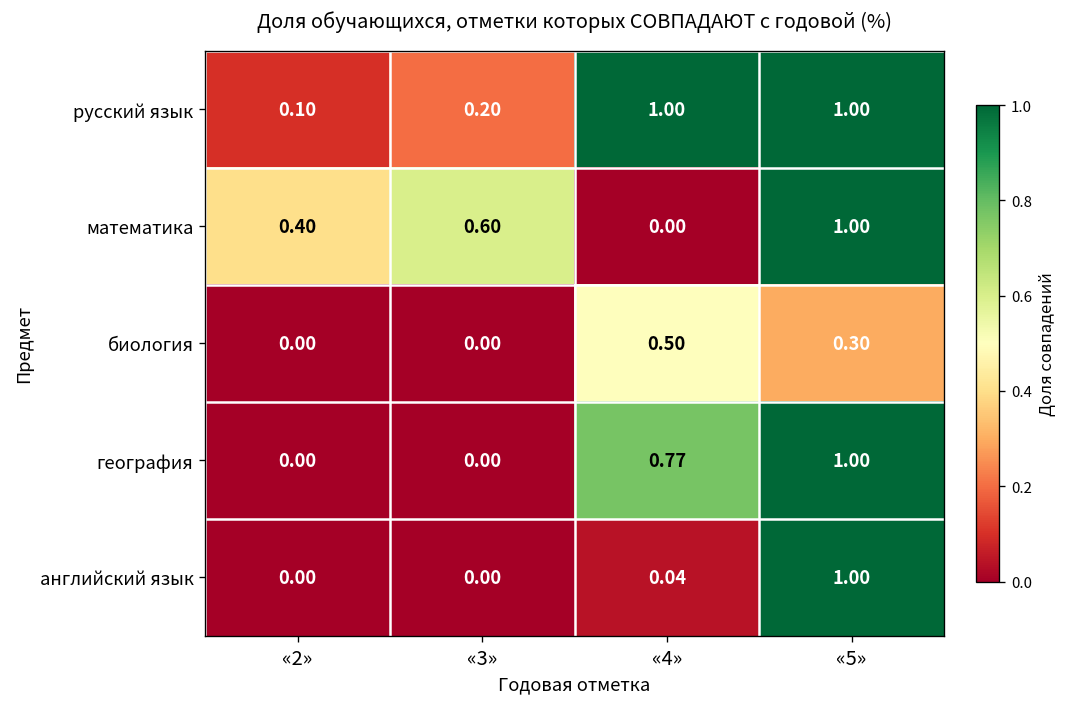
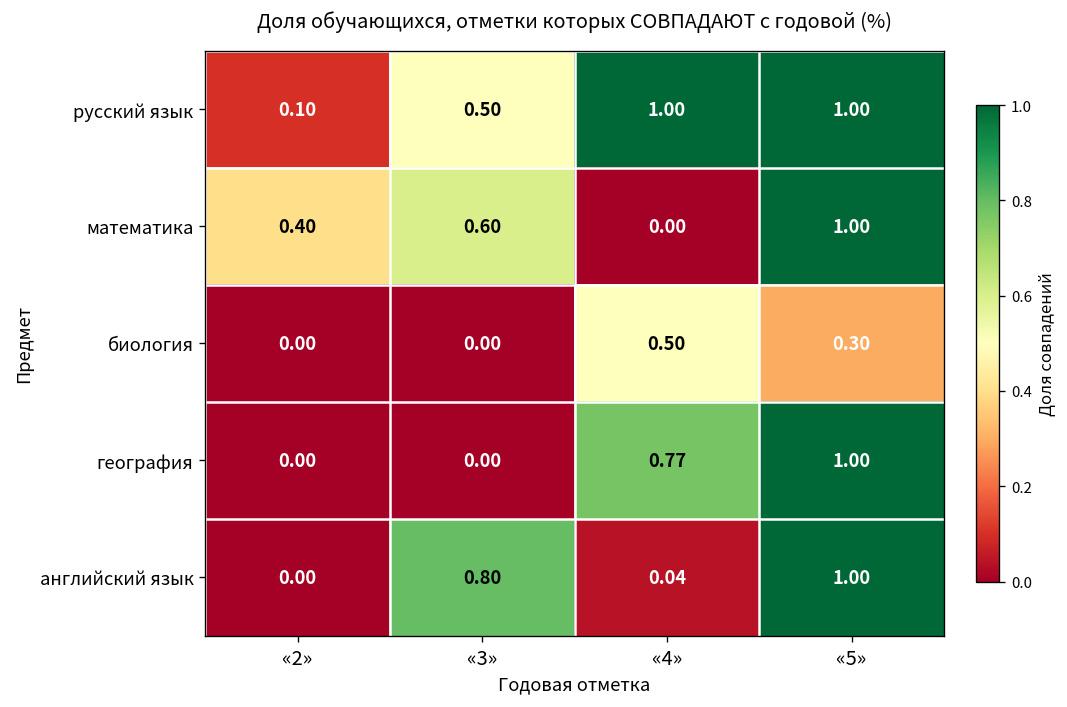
русский язык, «3»: 0.20 -> 0.50
английский язык, «3»: 0.00 -> 0.80
